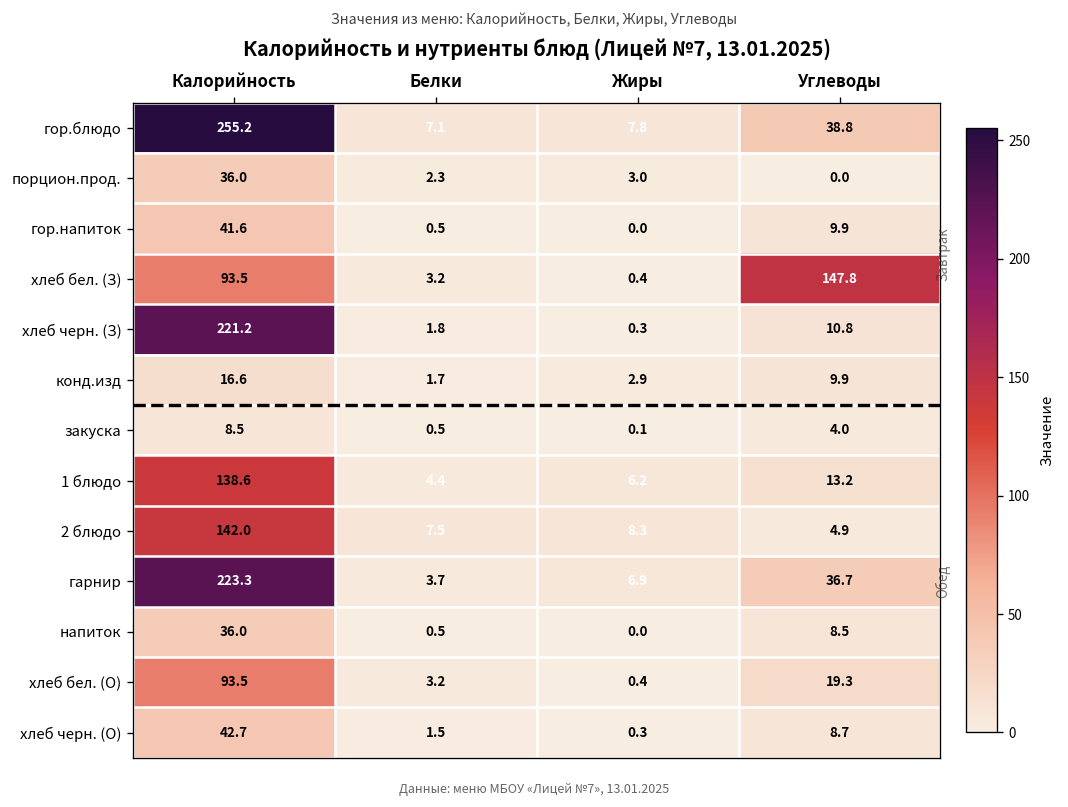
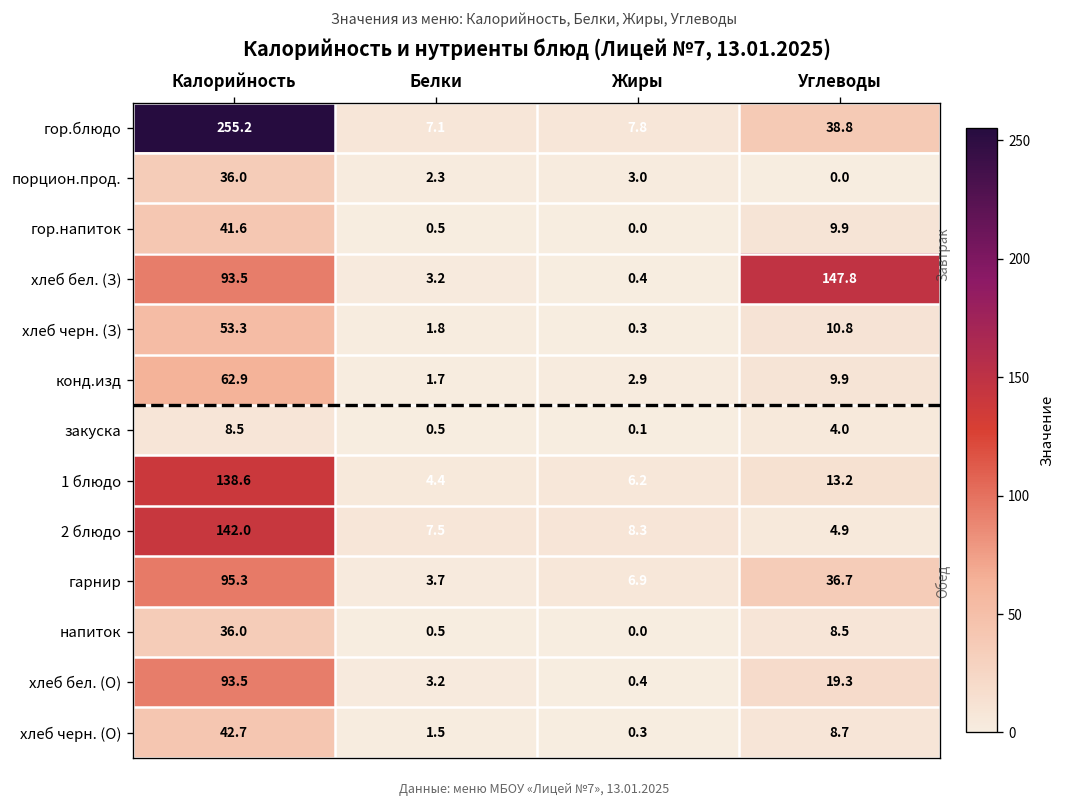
хлеб черн. (З), Калорийность: 221.2 -> 53.3
конд.изд, Калорийность: 16.6 -> 62.9
гарнир, Калорийность: 223.3 -> 95.3
